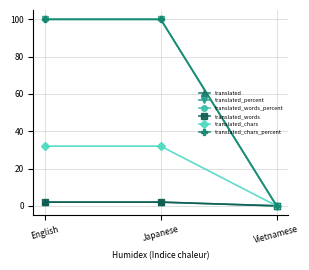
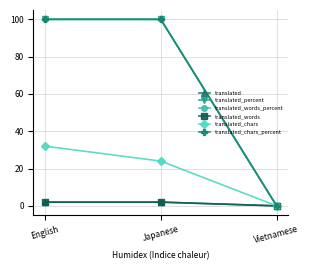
translated_chars, Japanese: 32 -> 24
